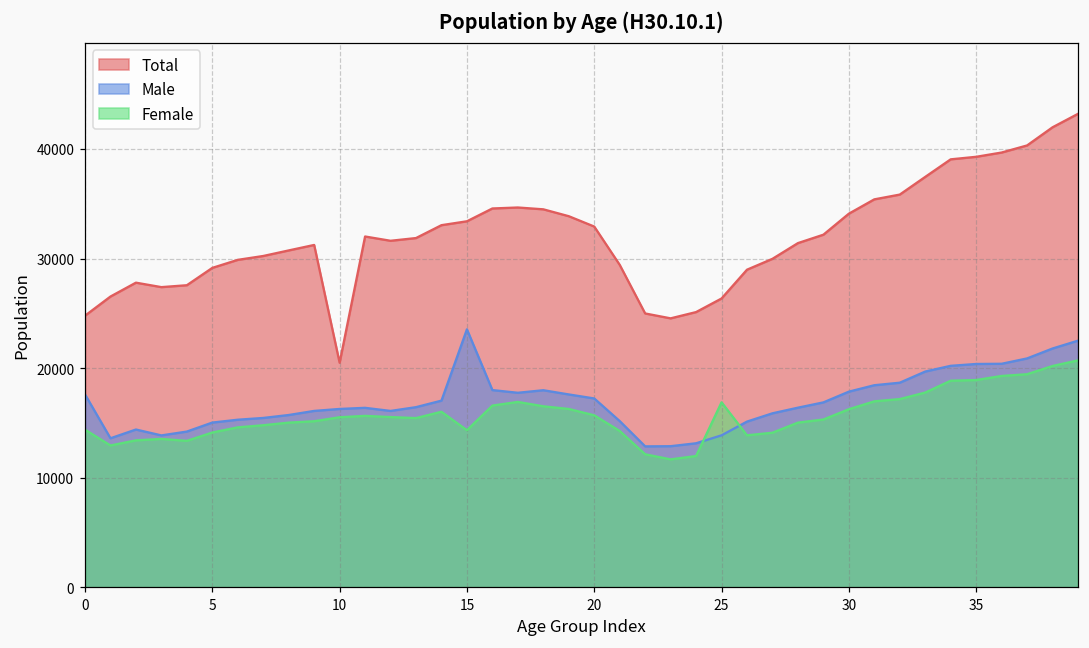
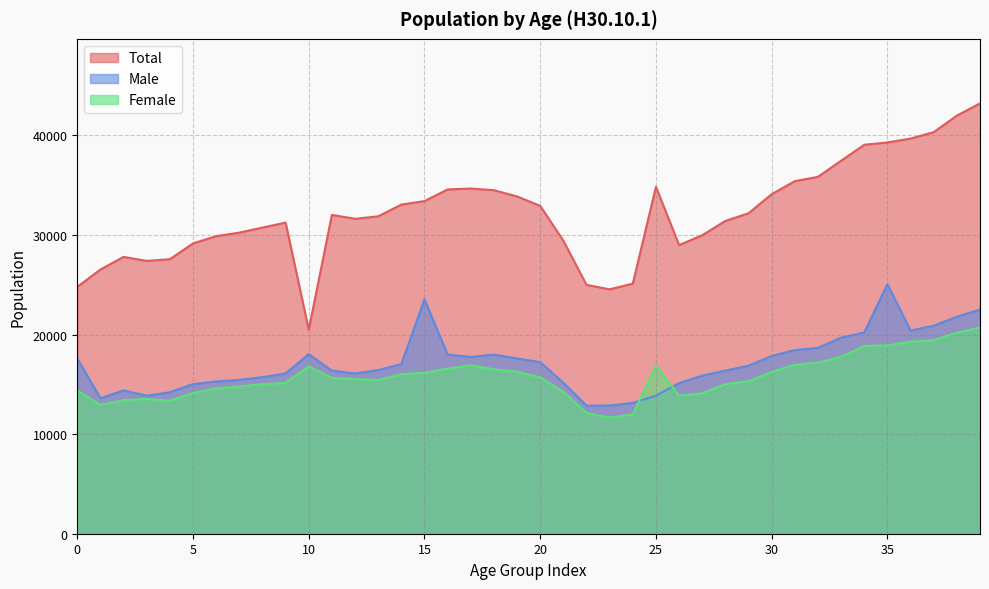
Male, 10: 16000 -> 18000
Female, 10: 16000 -> 17000
Female, 15: 14000 -> 16000
Total, 25: 26000 -> 35000
Male, 35: 20000 -> 25000
